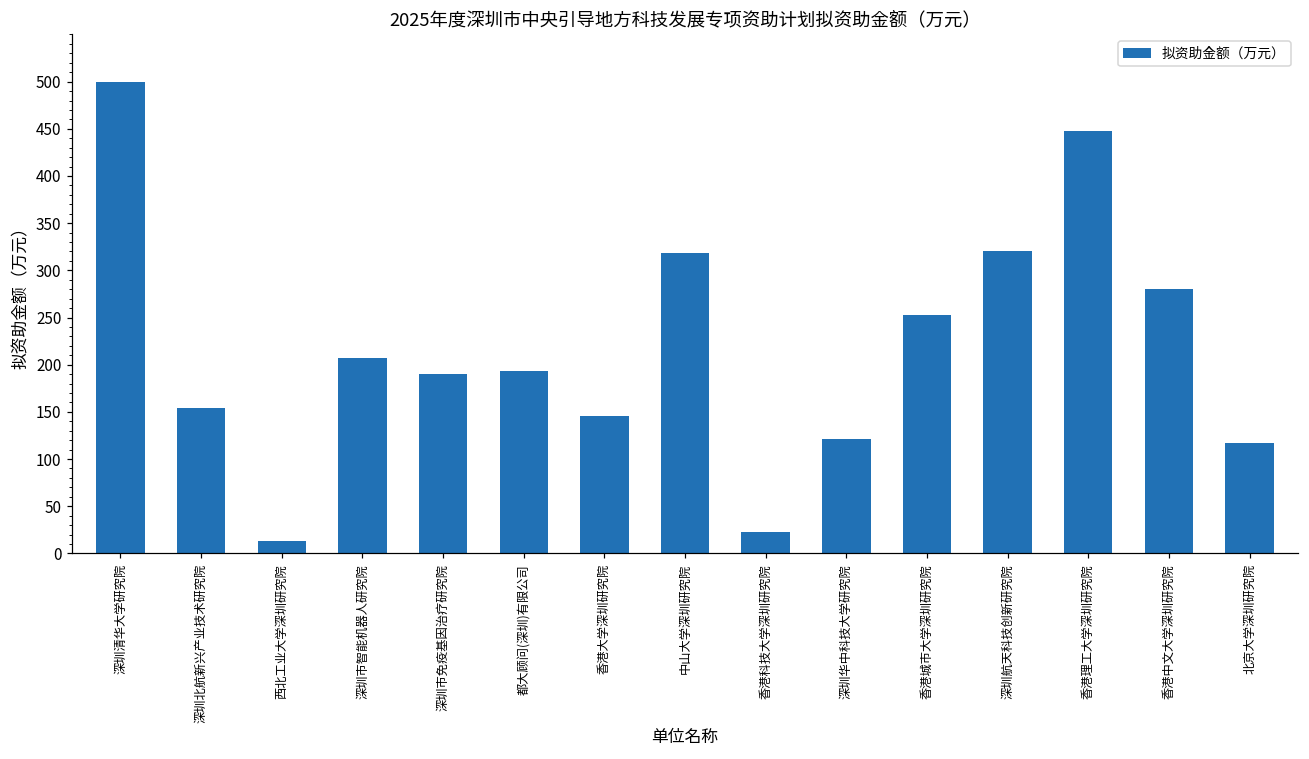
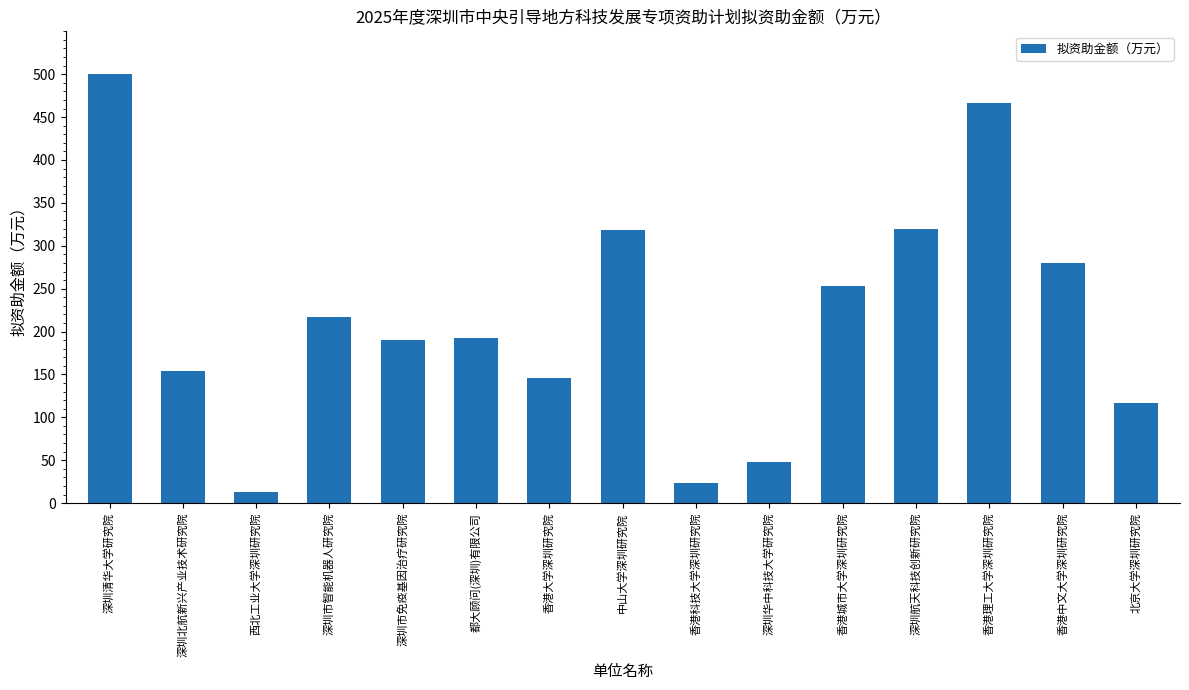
深圳市智能机器人研究院: 210 -> 220
深圳华中科技大学研究院: 120 -> 50
香港理工大学深圳研究院: 450 -> 470
